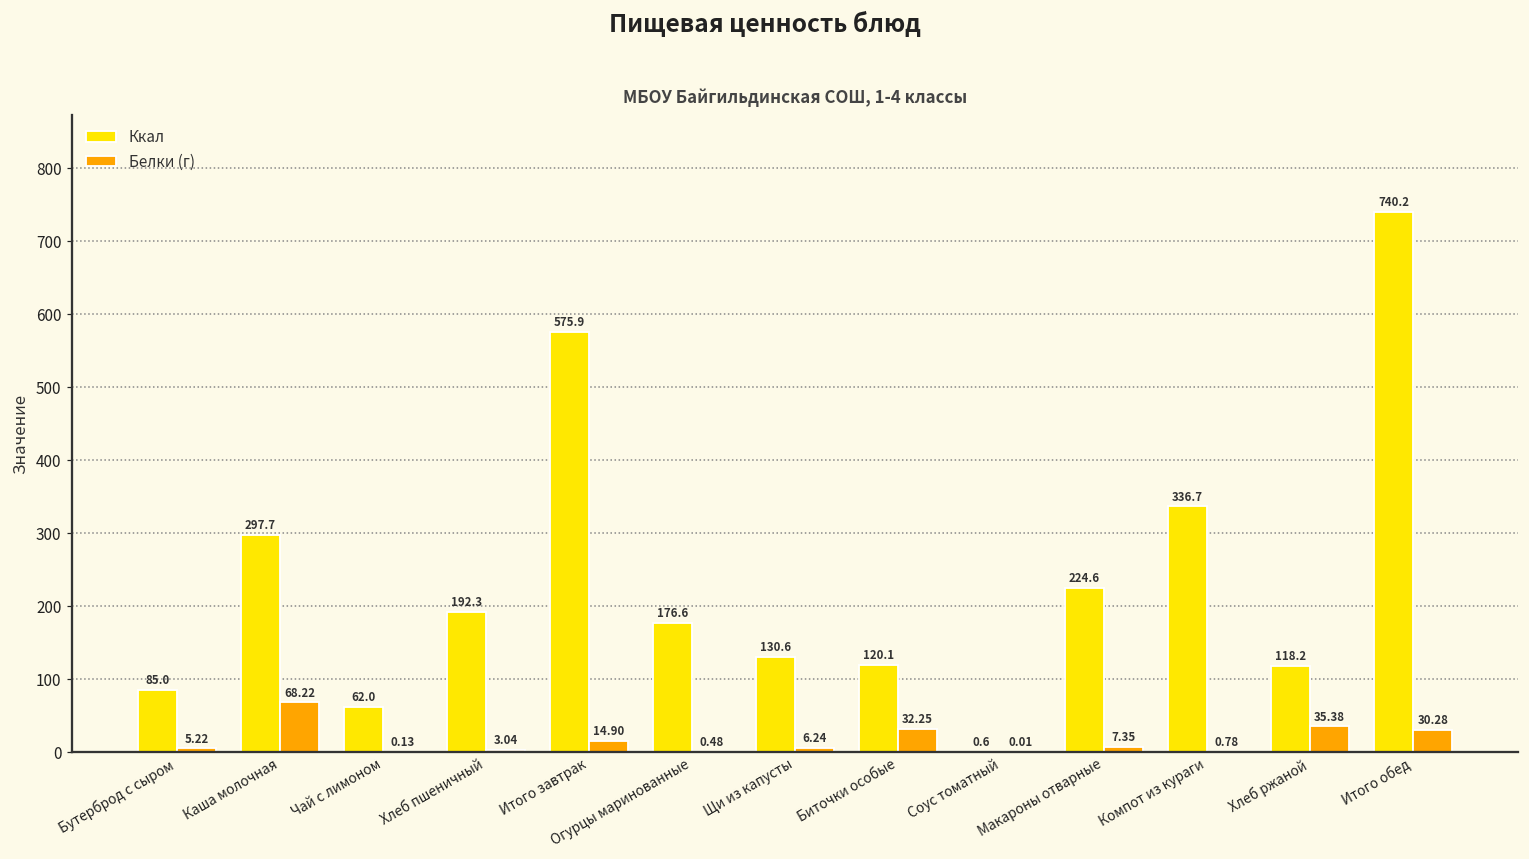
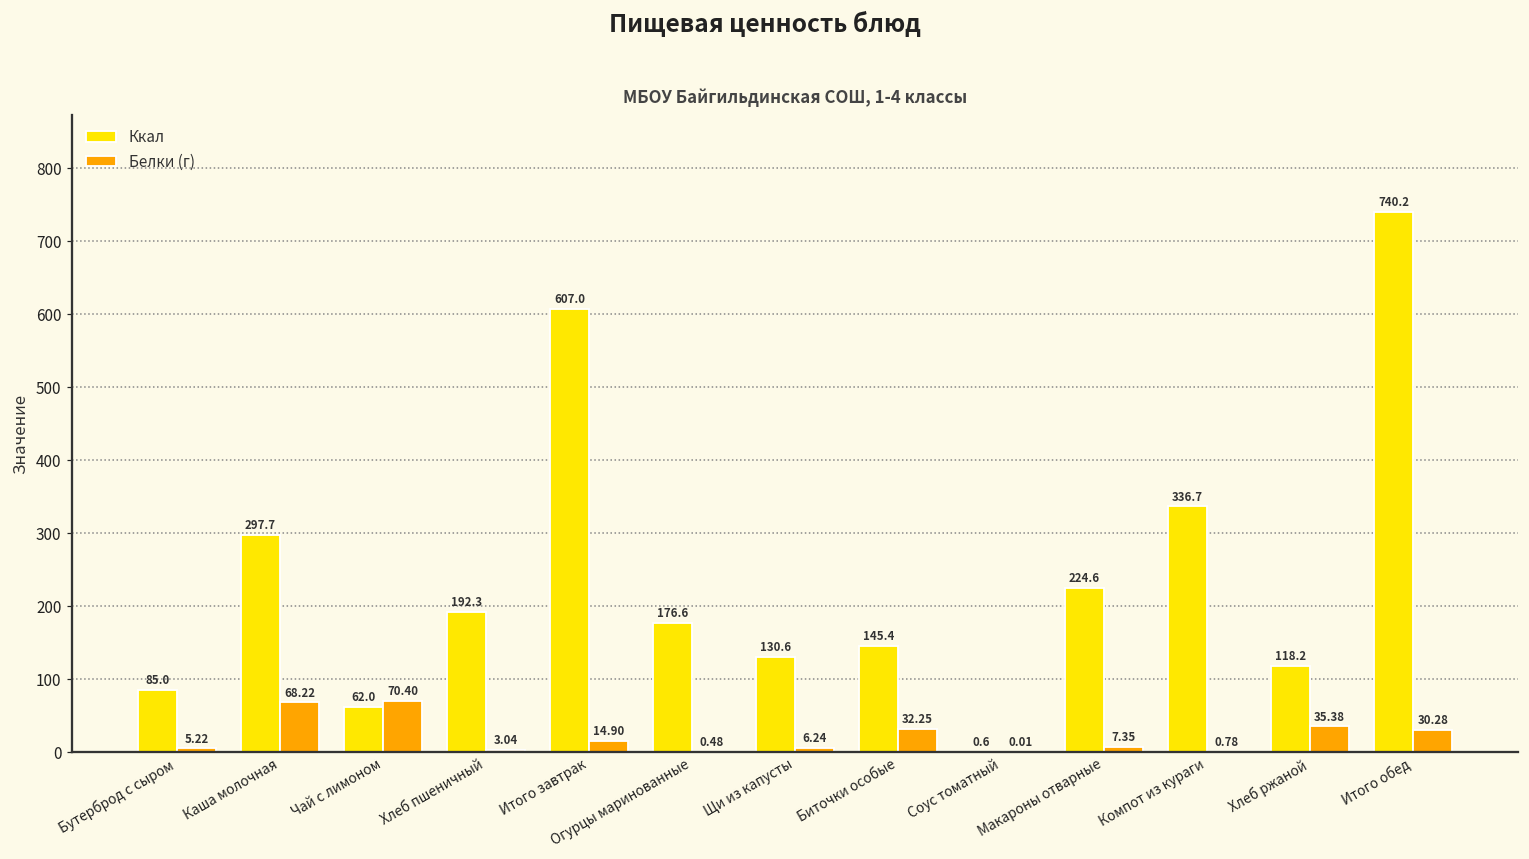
Белки (г), Чай с лимоном: 0.13 -> 70.40
Ккал, Итого завтрак: 575.9 -> 607.0
Ккал, Биточки особые: 120.1 -> 145.4
